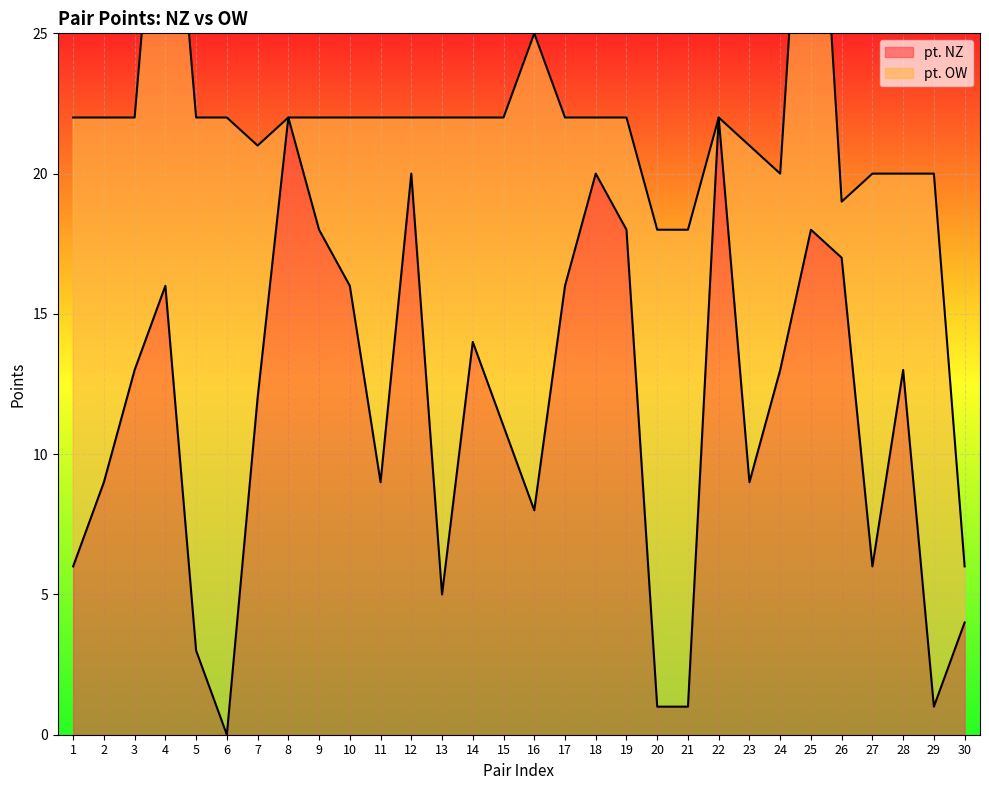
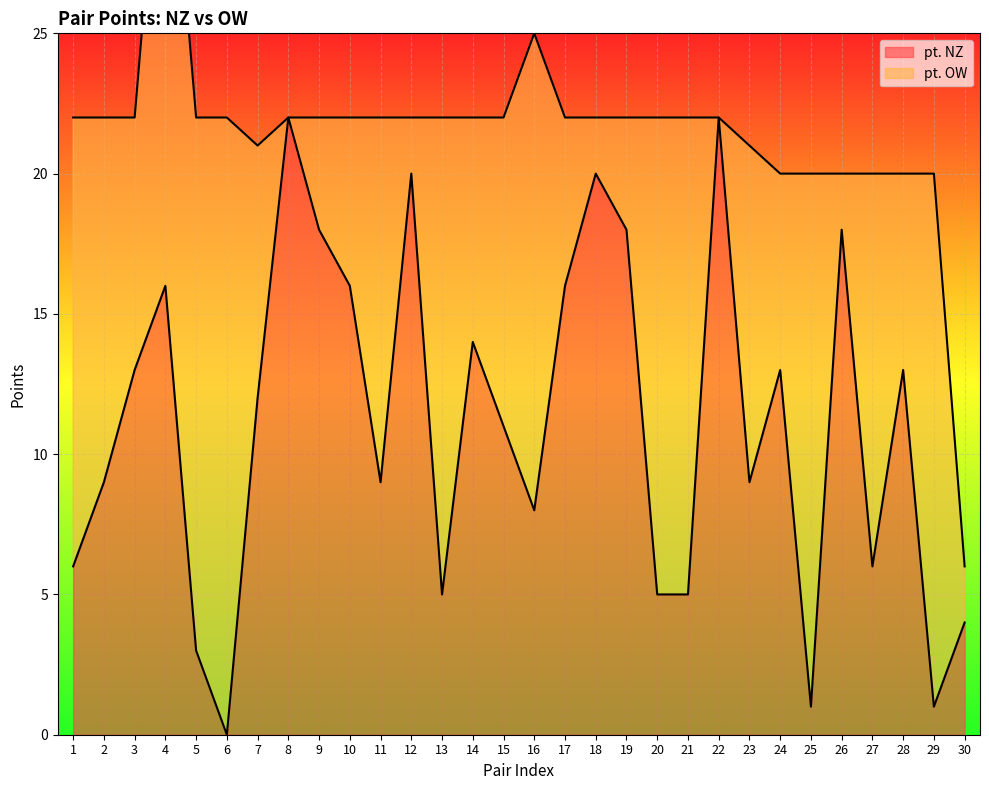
pt. NZ, 20: 1 -> 5
pt. NZ, 21: 1 -> 5
pt. NZ, 25: 18 -> 1
pt. NZ, 26: 17 -> 18
